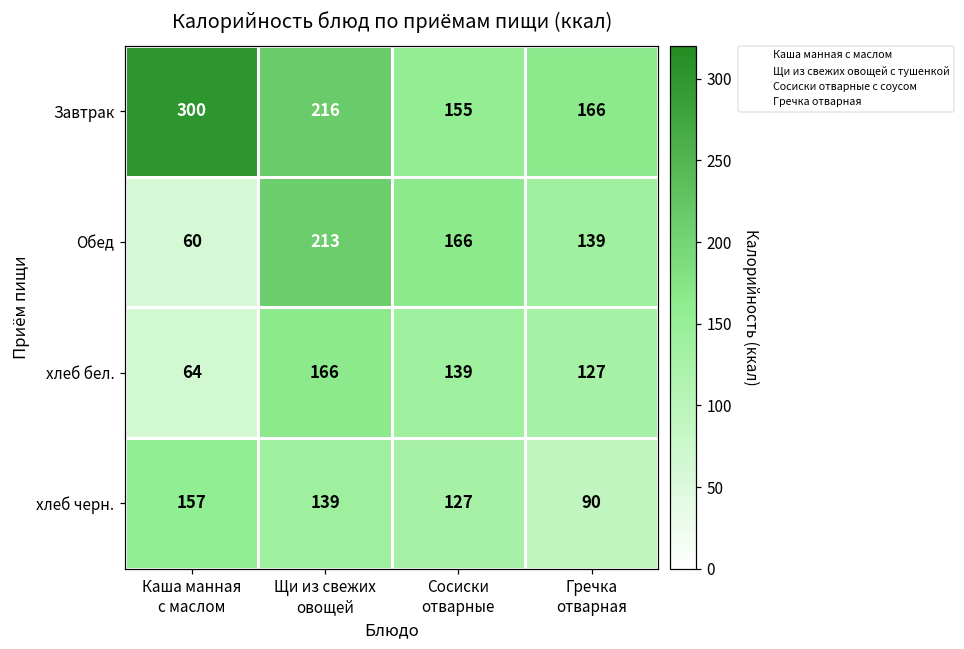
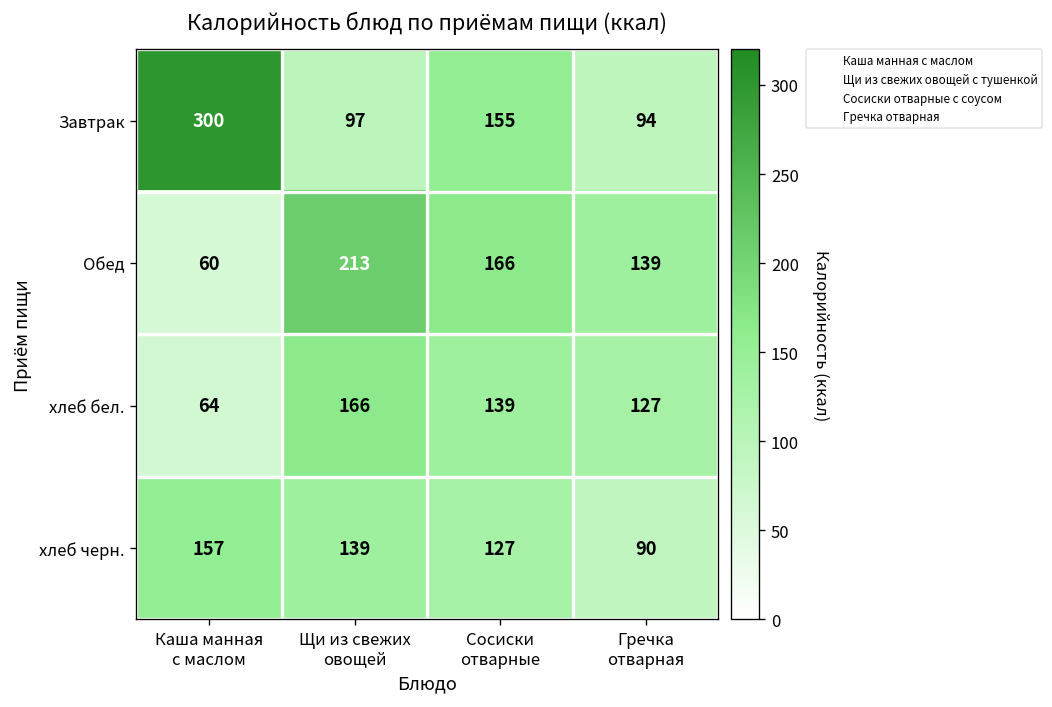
Завтрак, Щи из свежих овощей: 216 -> 97
Завтрак, Гречка отварная: 166 -> 94
